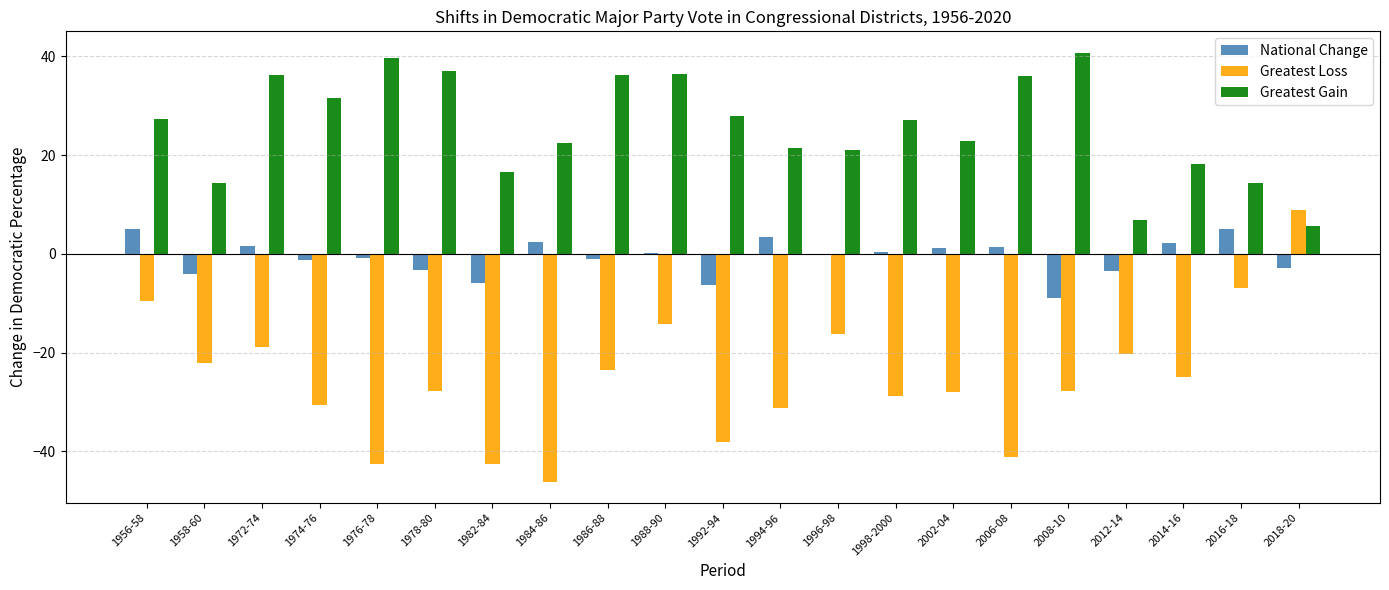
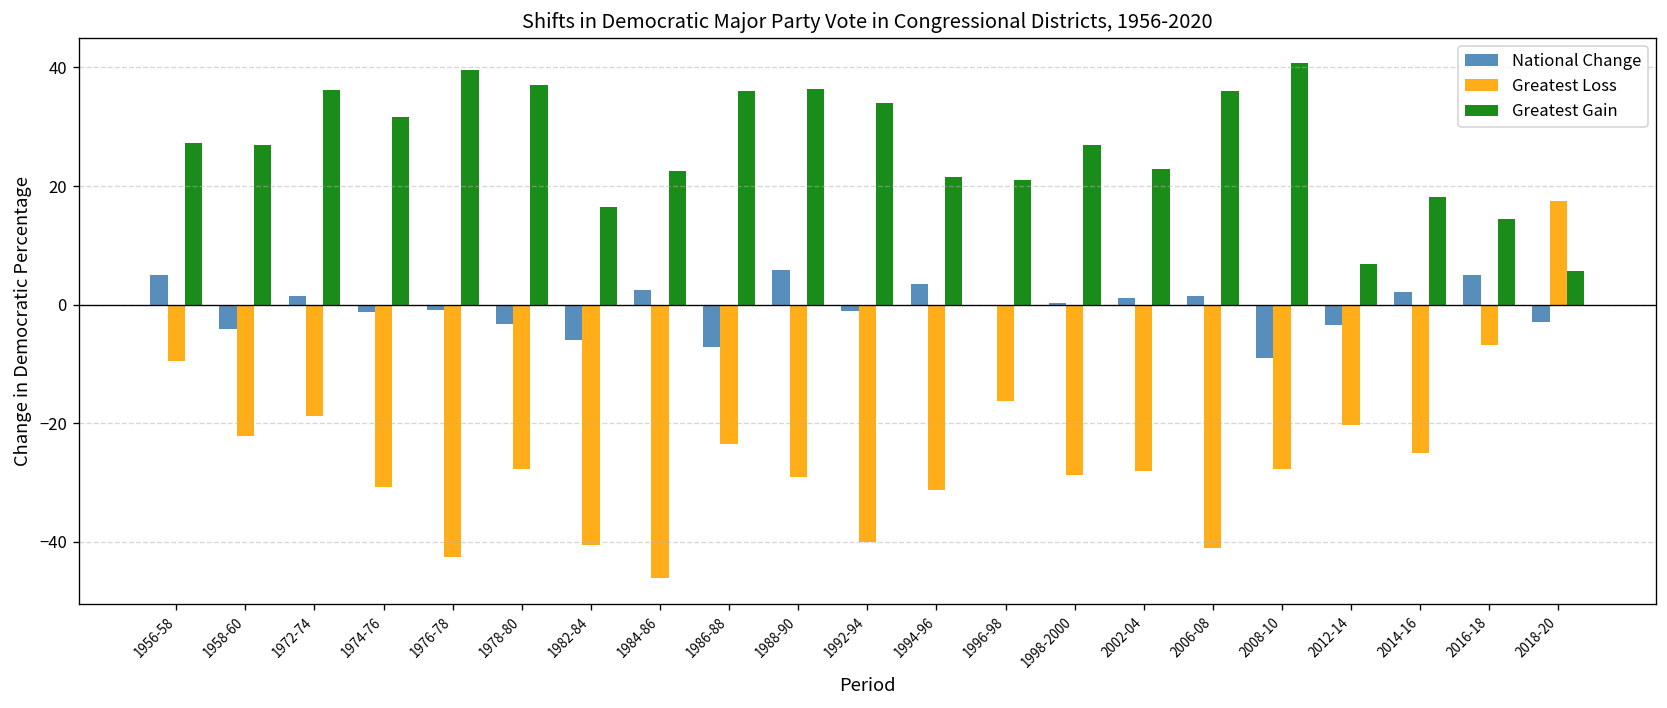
Greatest Gain, 1958-60: 14 -> 27
Greatest Loss, 1982-84: -43 -> -41
National Change, 1986-88: -1 -> -7
National Change, 1988-90: 0 -> 6
Greatest Loss, 1988-90: -14 -> -29
National Change, 1992-94: -6 -> -1
Greatest Loss, 1992-94: -38 -> -40
Greatest Gain, 1992-94: 28 -> 34
Greatest Loss, 2018-20: 9 -> 17
